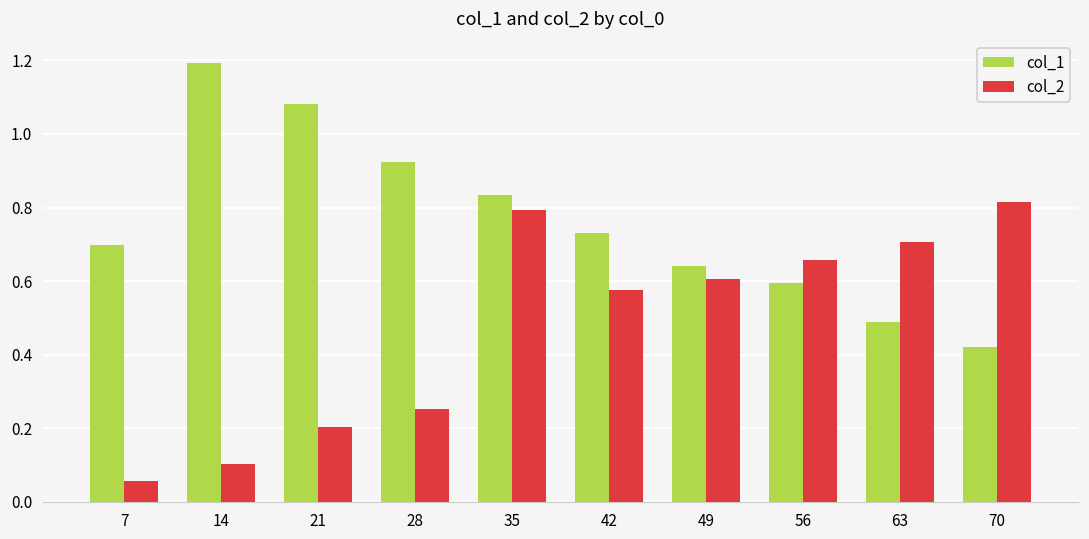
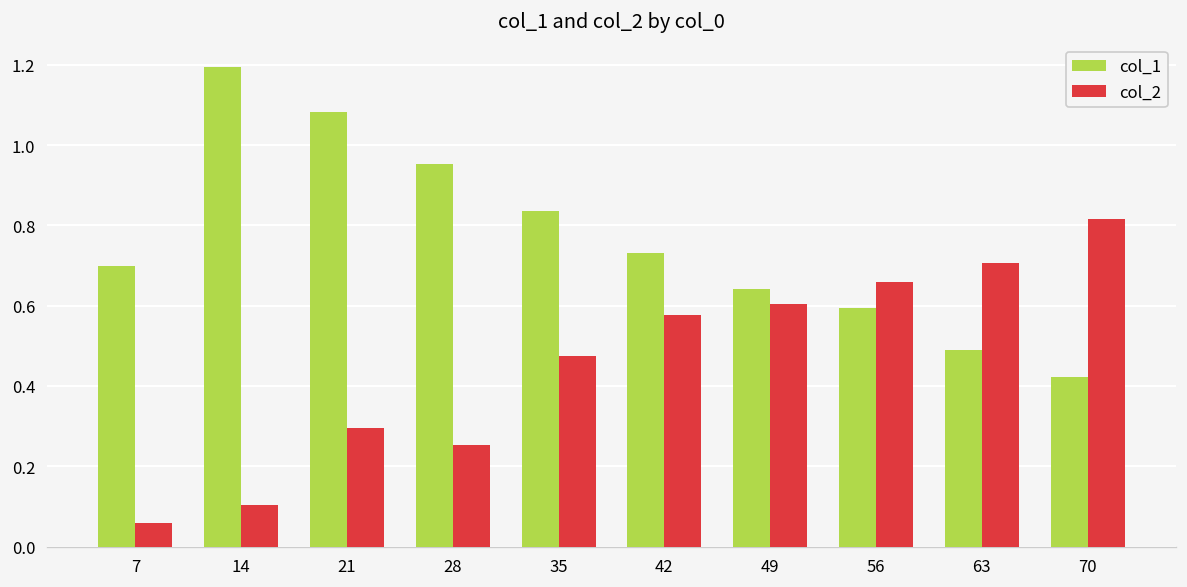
col_2, 21: 0.20 -> 0.30
col_1, 28: 0.92 -> 0.95
col_2, 35: 0.79 -> 0.48
